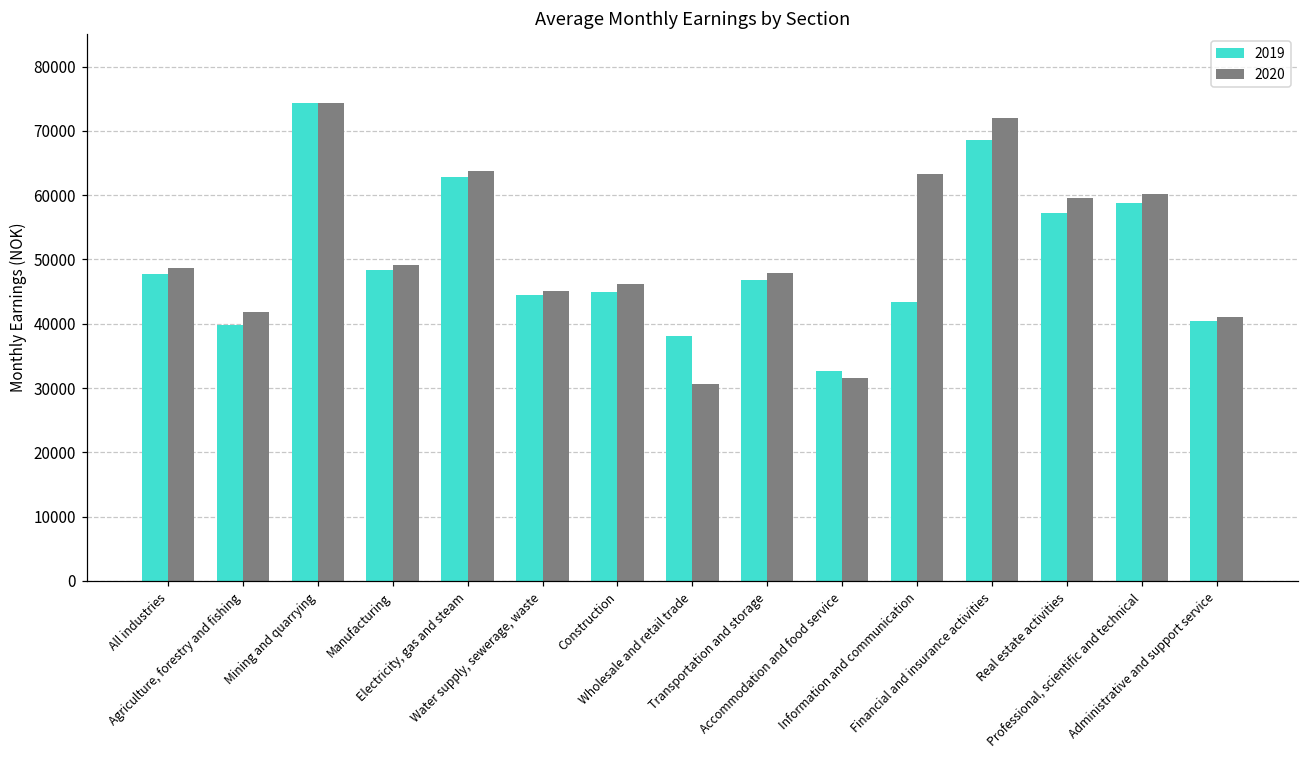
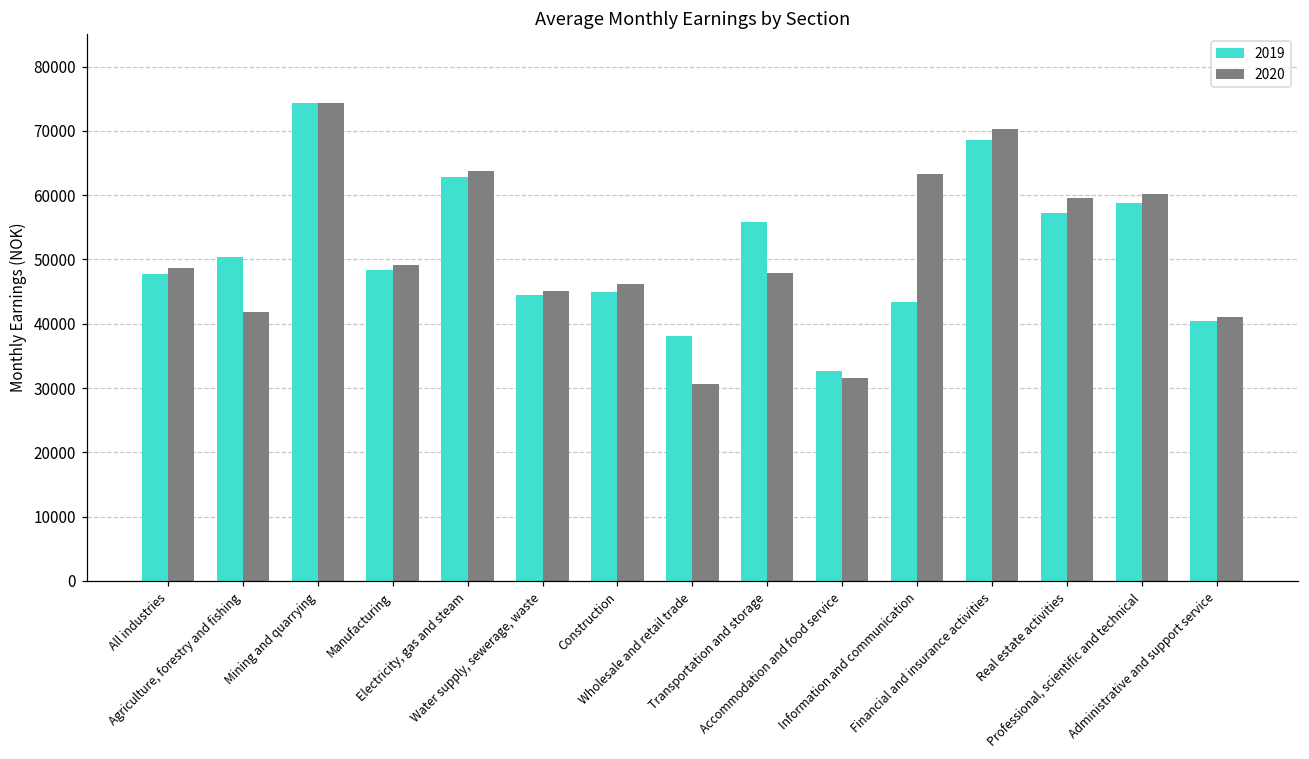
2019, Agriculture, forestry and fishing: 40000 -> 50000
2019, Transportation and storage: 47000 -> 56000
2020, Financial and insurance activities: 72000 -> 70000
